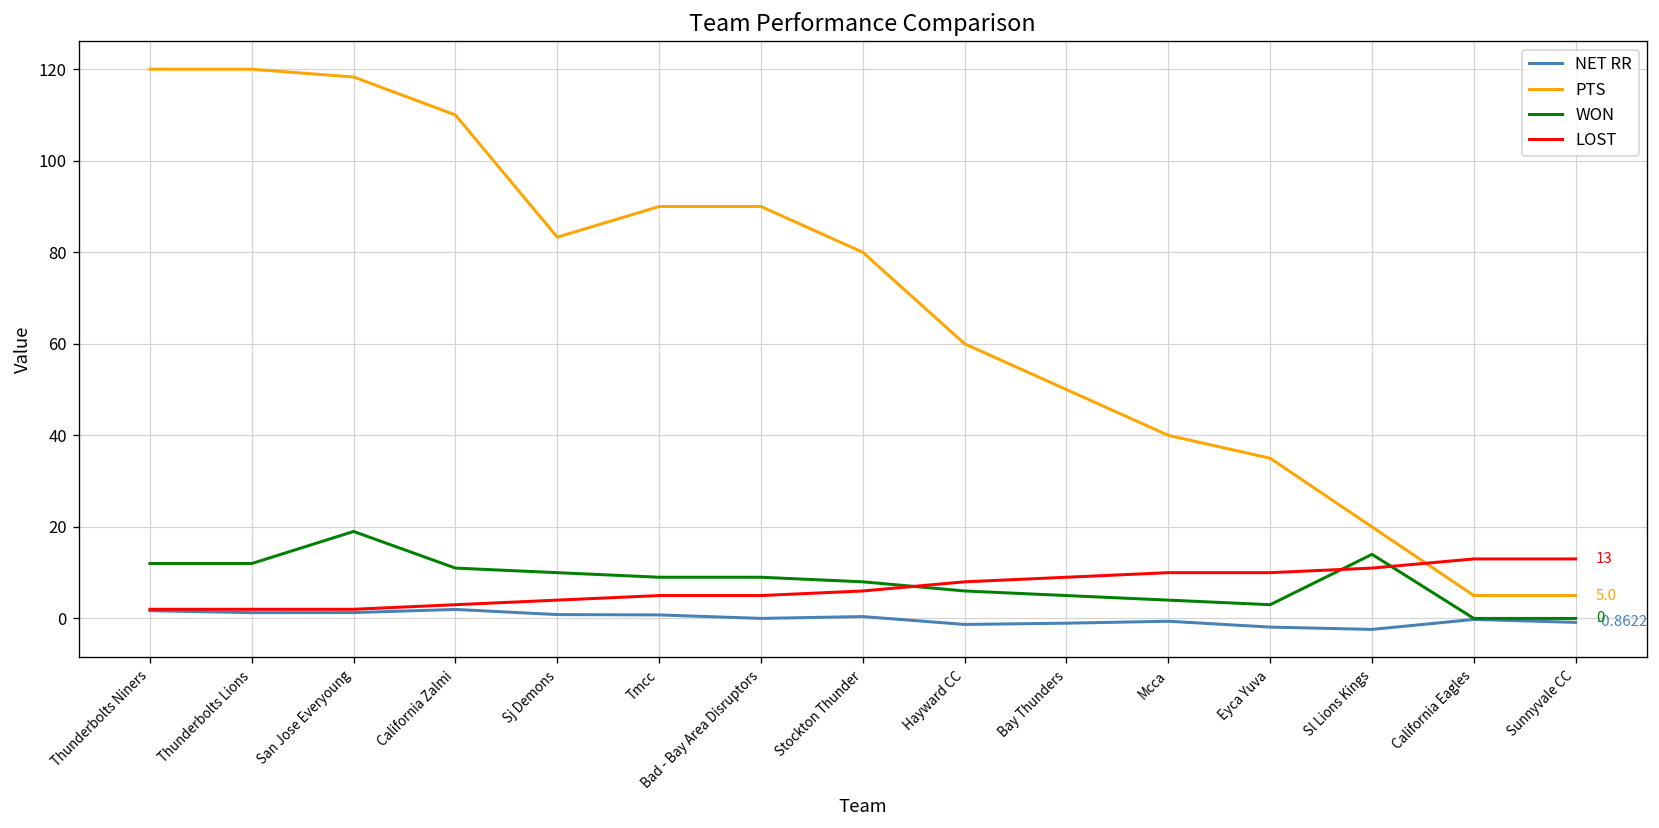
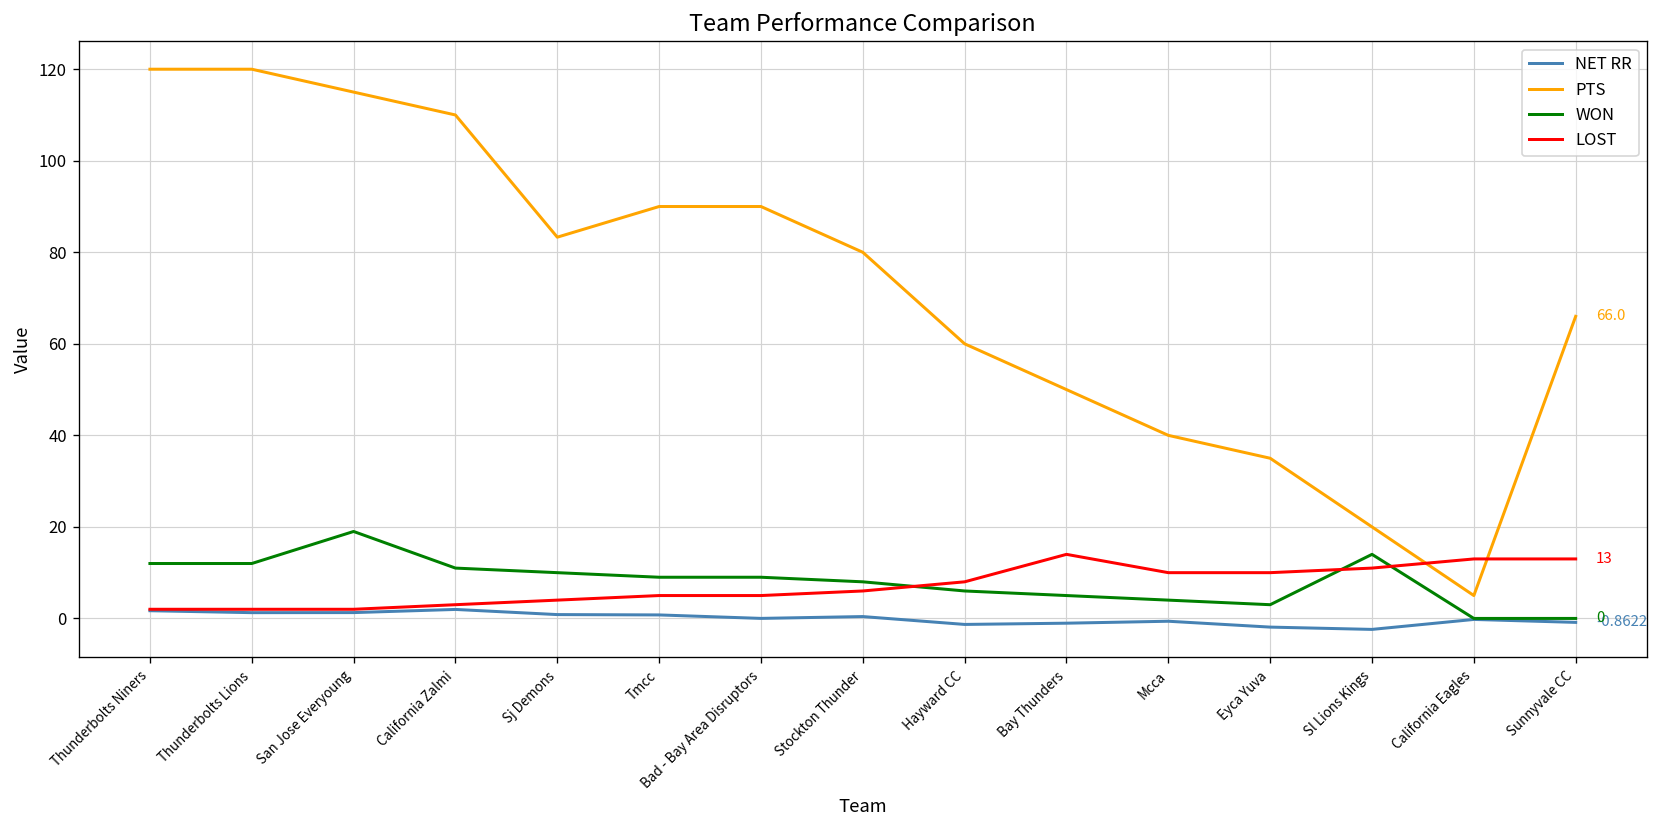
PTS, San Jose Everyoung: 118 -> 115
LOST, Bay Thunders: 9 -> 14
PTS, Sunnyvale CC: 5.0 -> 66.0
